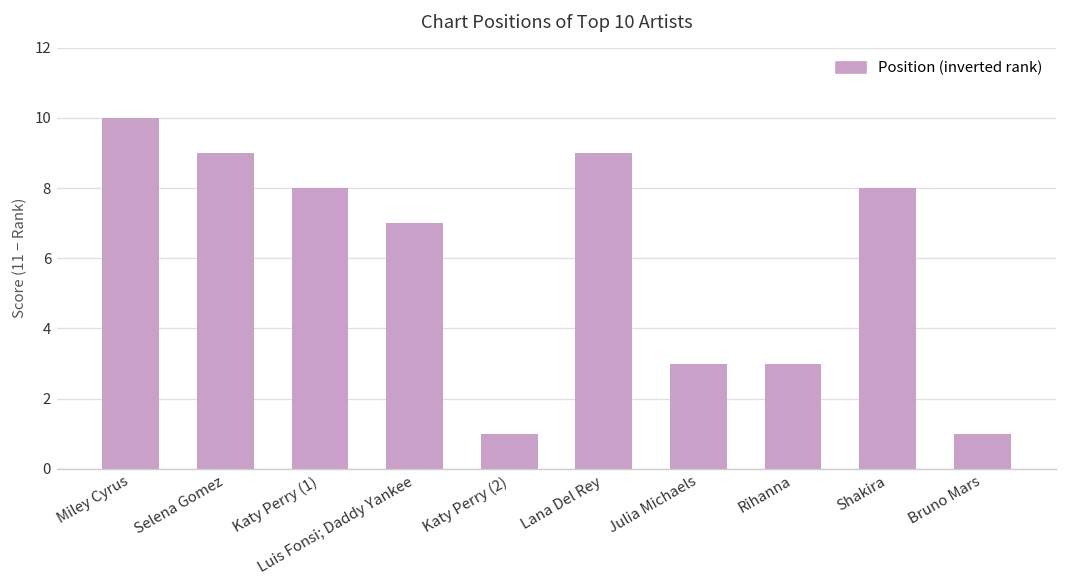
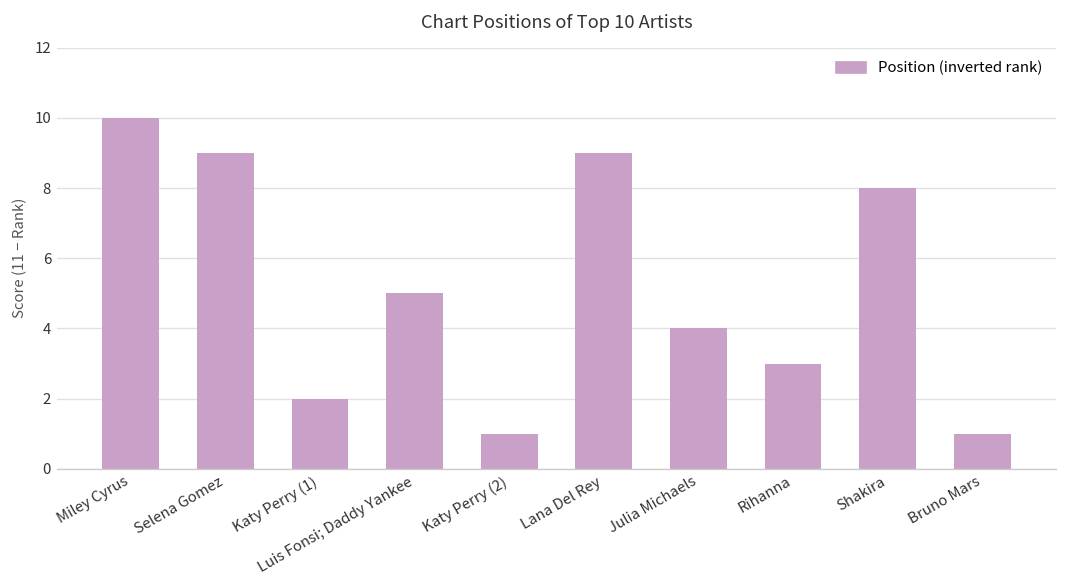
Katy Perry (1): 8.0 -> 2.0
Luis Fonsi; Daddy Yankee: 7.0 -> 5.0
Julia Michaels: 3.0 -> 4.0
